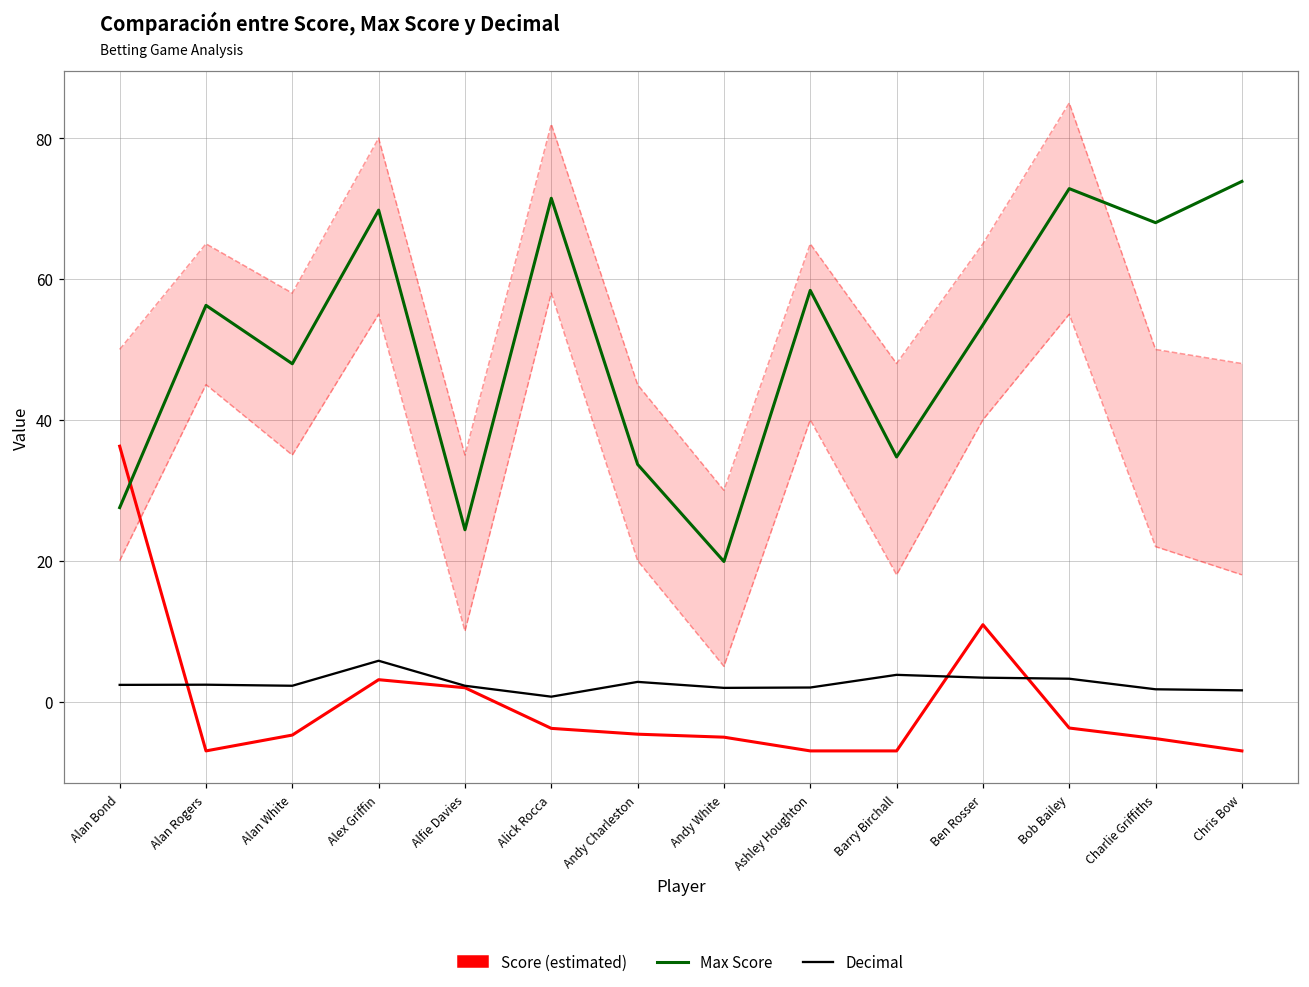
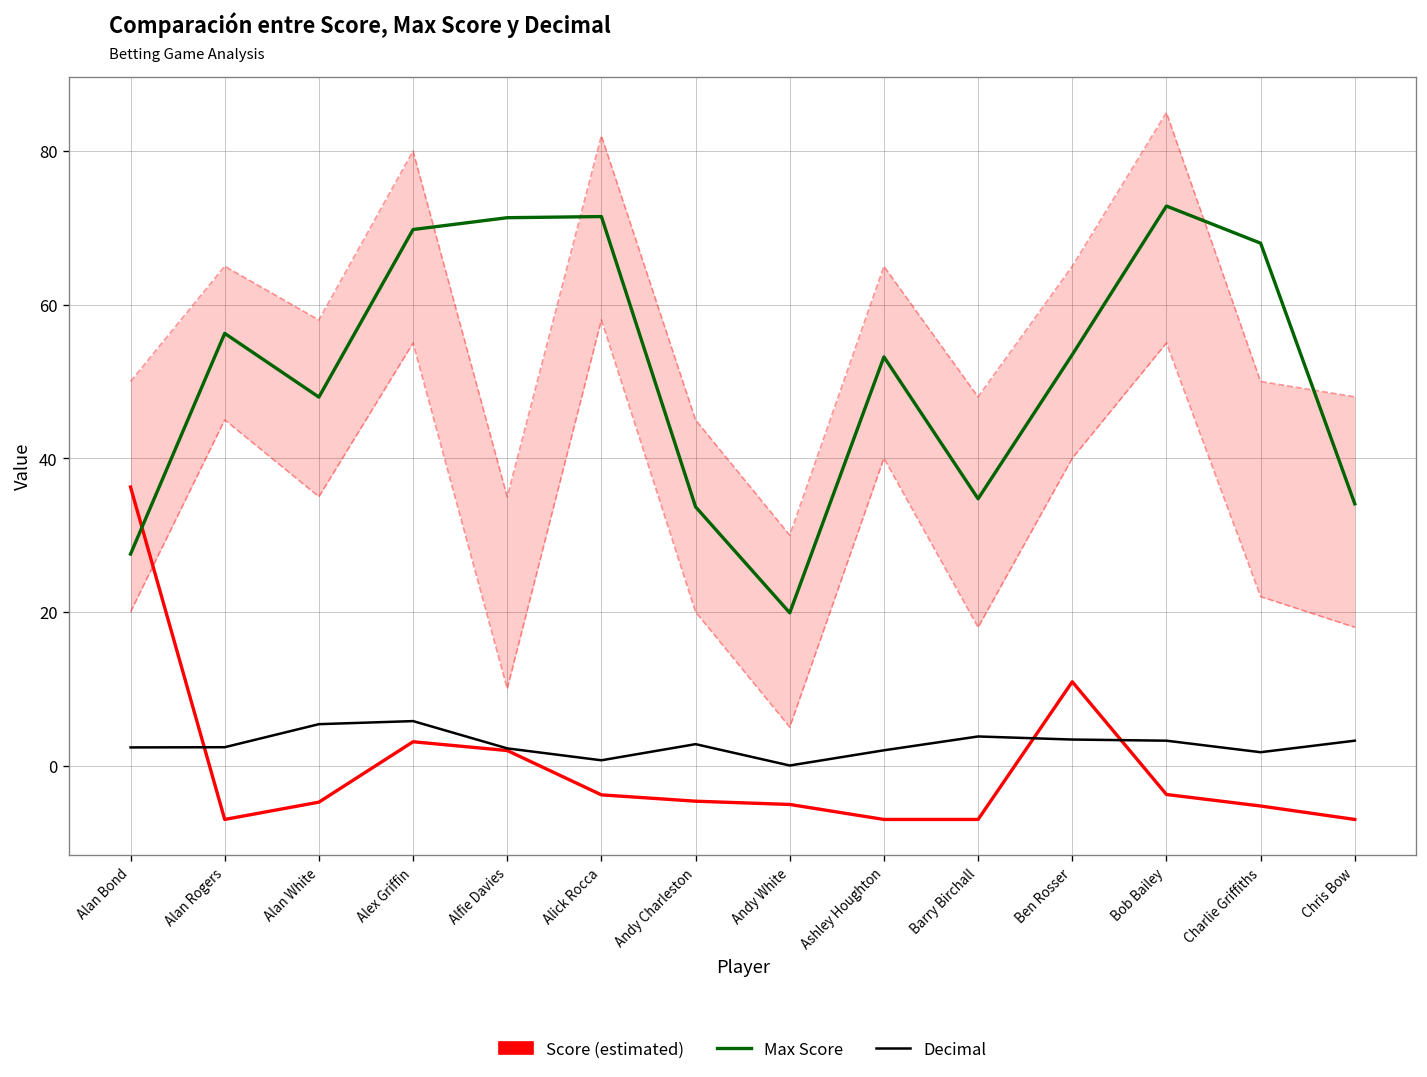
Decimal, Alan White: 2 -> 5
Max Score, Alfie Davies: 24 -> 71
Decimal, Andy White: 2 -> 0
Max Score, Ashley Houghton: 58 -> 53
Max Score, Chris Bow: 74 -> 34
Decimal, Chris Bow: 2 -> 3
